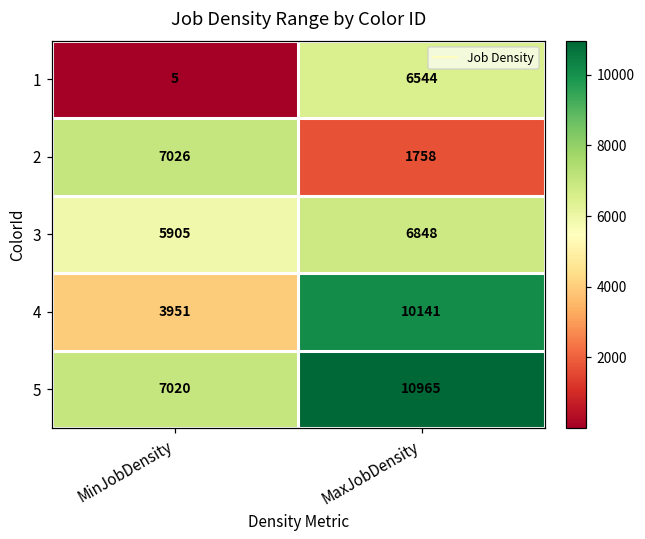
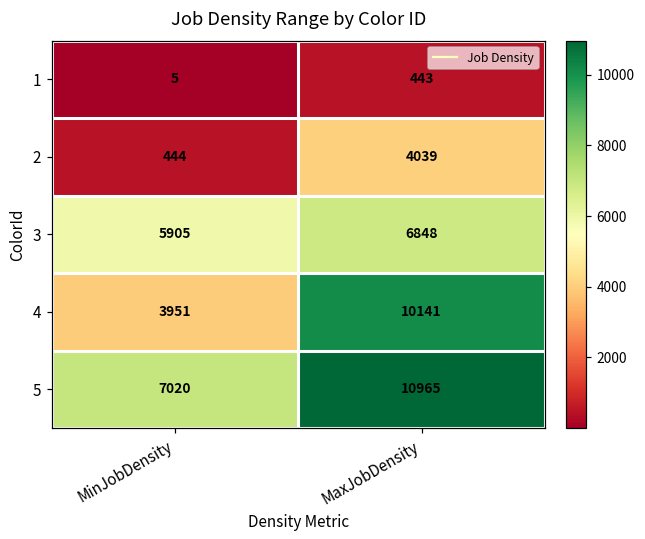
1, MaxJobDensity: 6544 -> 443
2, MinJobDensity: 7026 -> 444
2, MaxJobDensity: 1758 -> 4039
